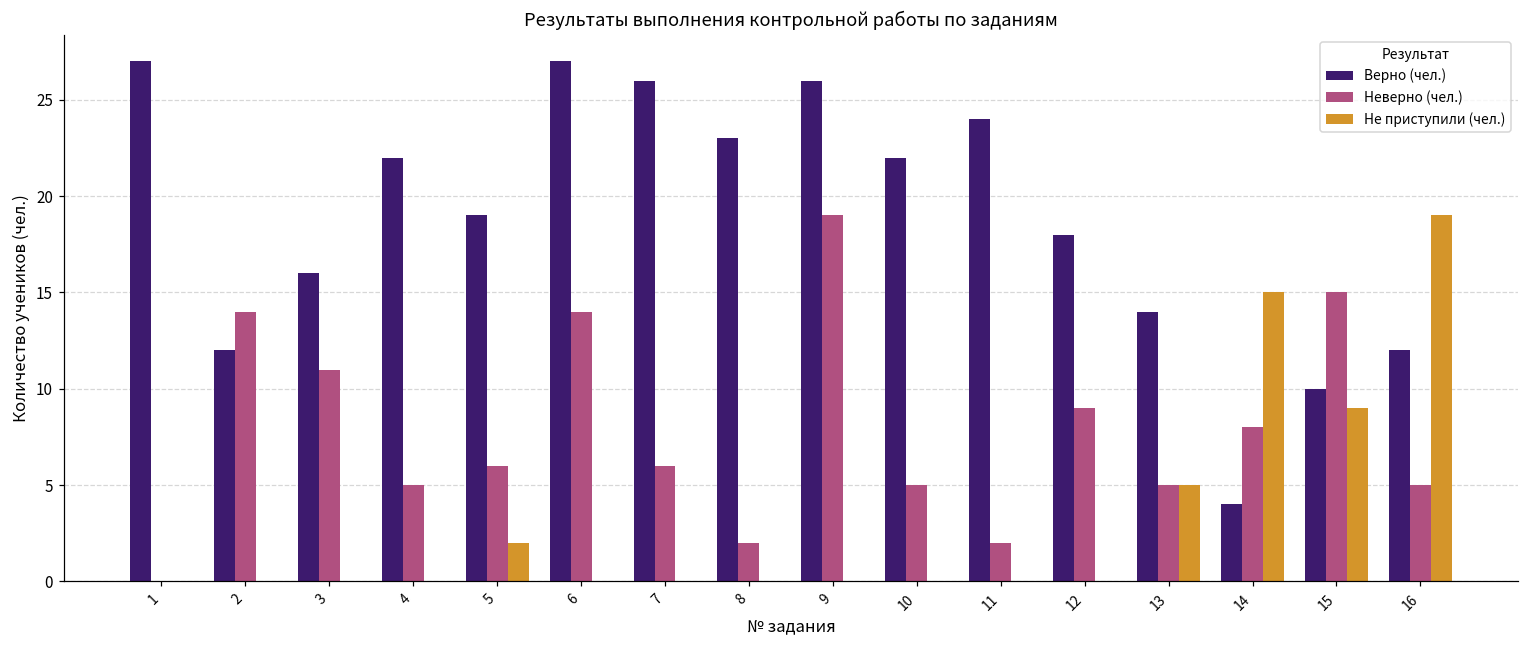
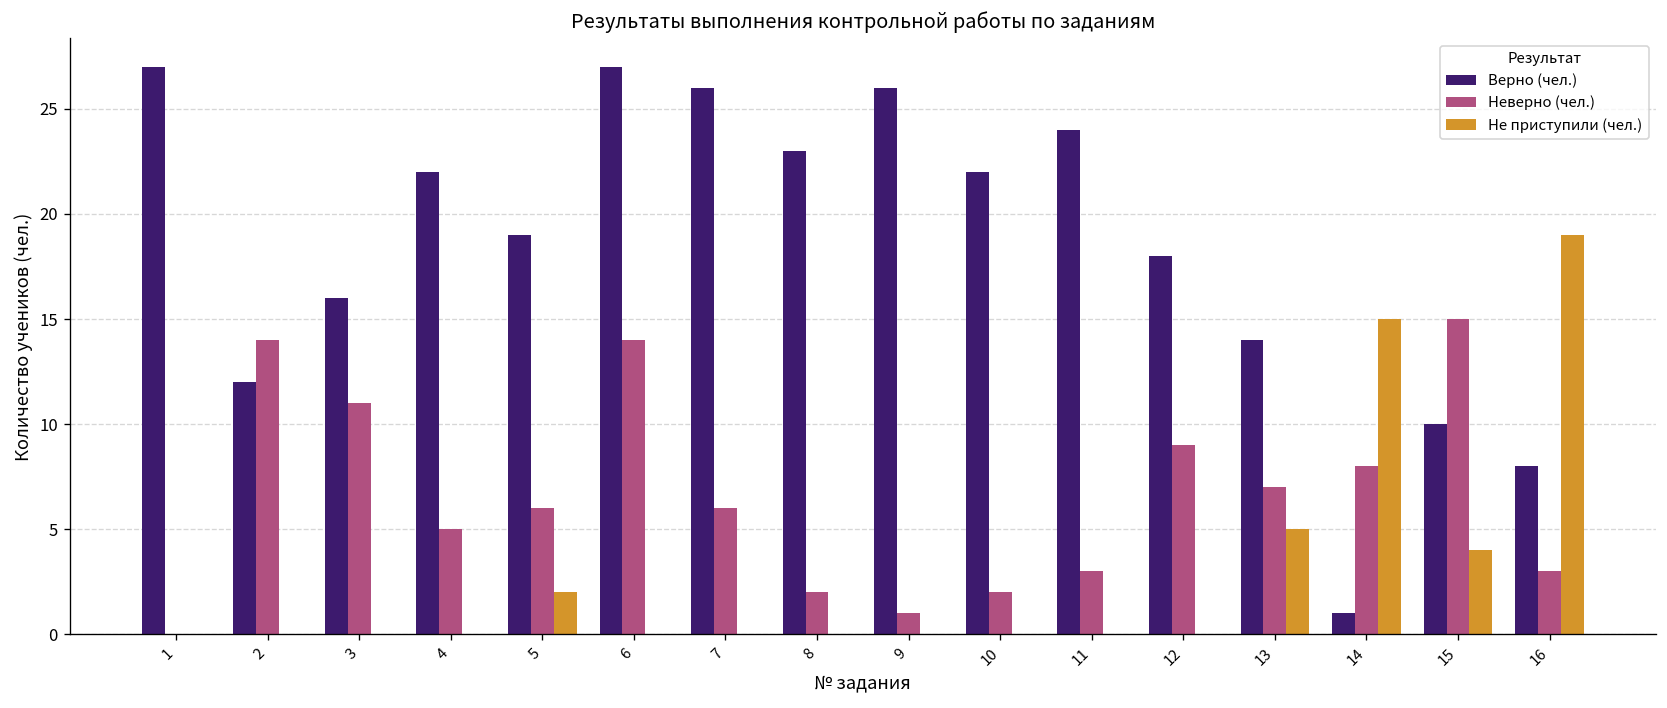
Неверно (чел.), 9: 19 -> 1
Неверно (чел.), 10: 5 -> 2
Неверно (чел.), 11: 2 -> 3
Неверно (чел.), 13: 5 -> 7
Верно (чел.), 14: 4 -> 1
Не приступили (чел.), 15: 9 -> 4
Верно (чел.), 16: 12 -> 8
Неверно (чел.), 16: 5 -> 3
